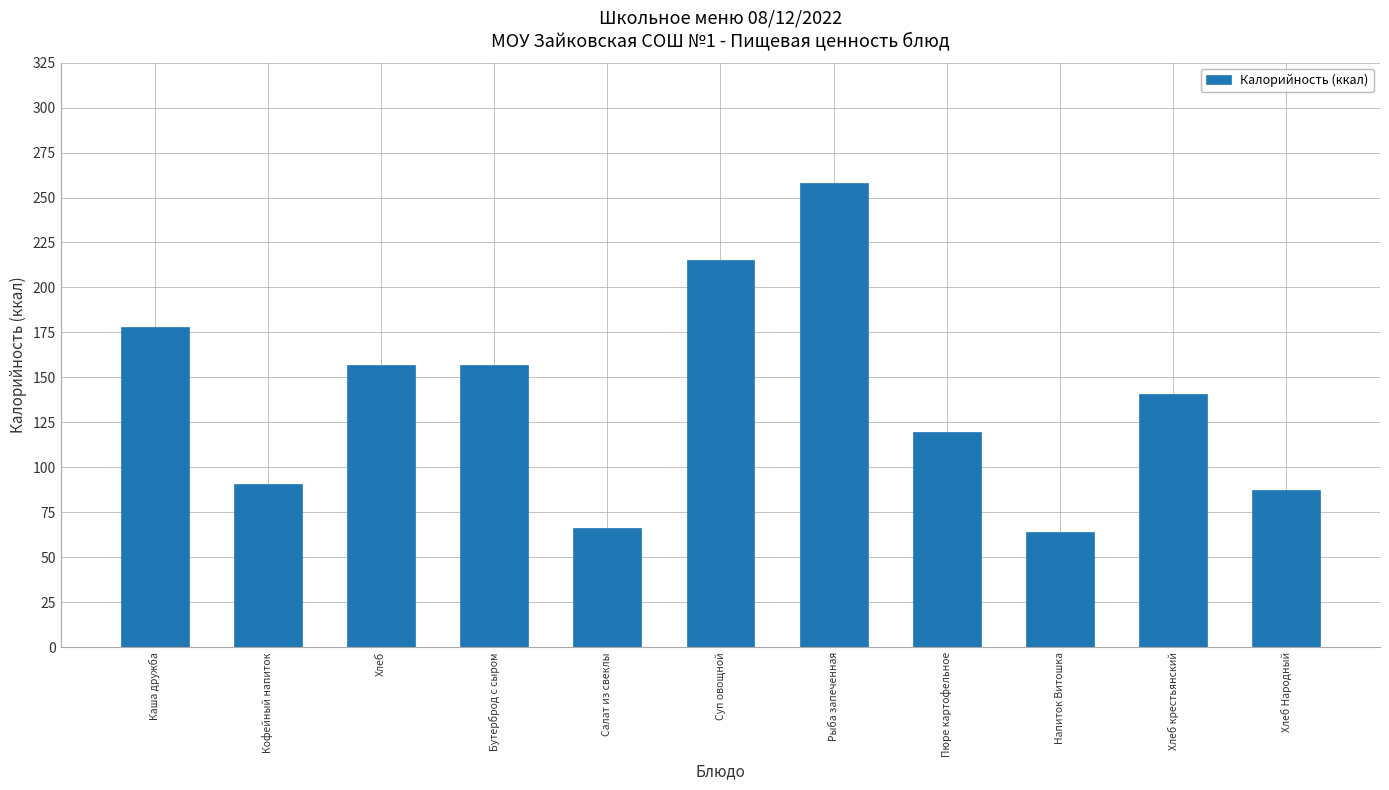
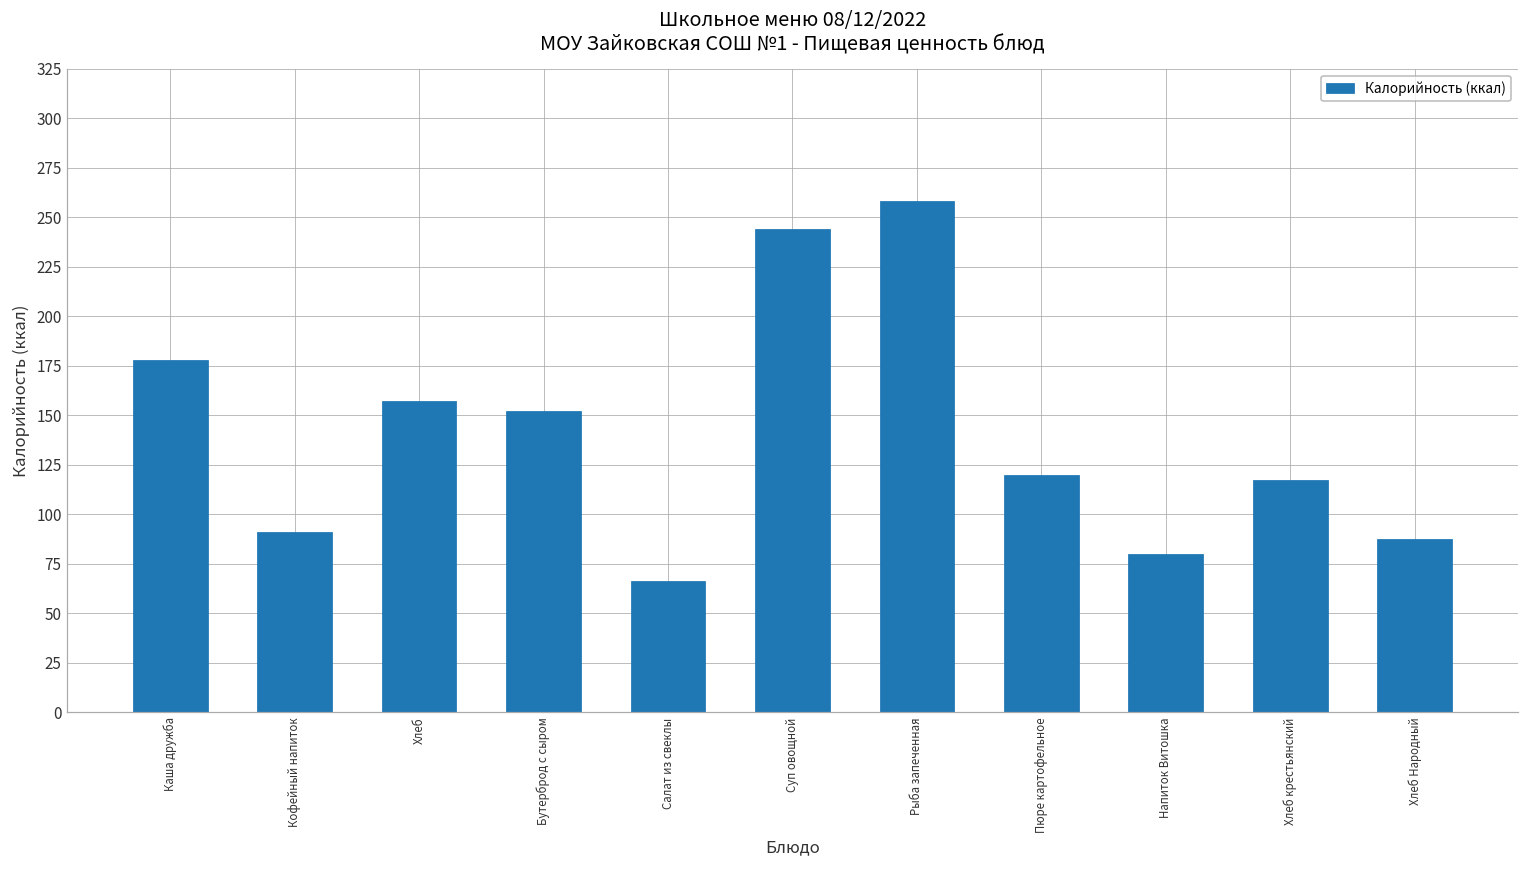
Бутерброд с сыром: 157 -> 152
Суп овощной: 215 -> 244
Напиток Витошка: 64 -> 80
Хлеб крестьянский: 141 -> 118
